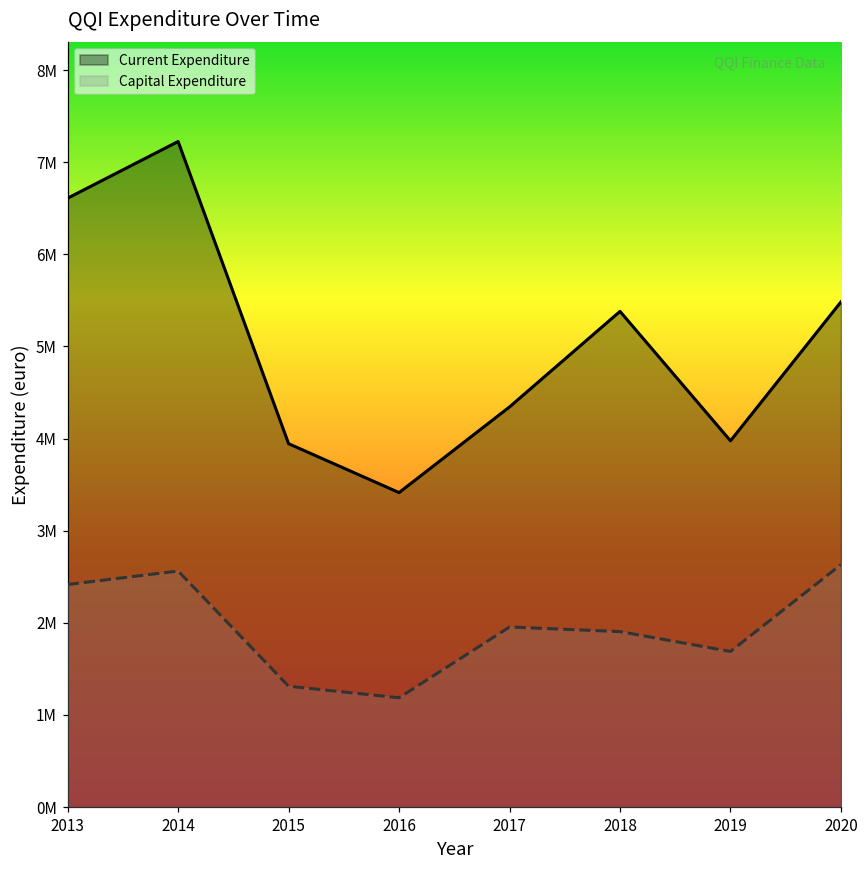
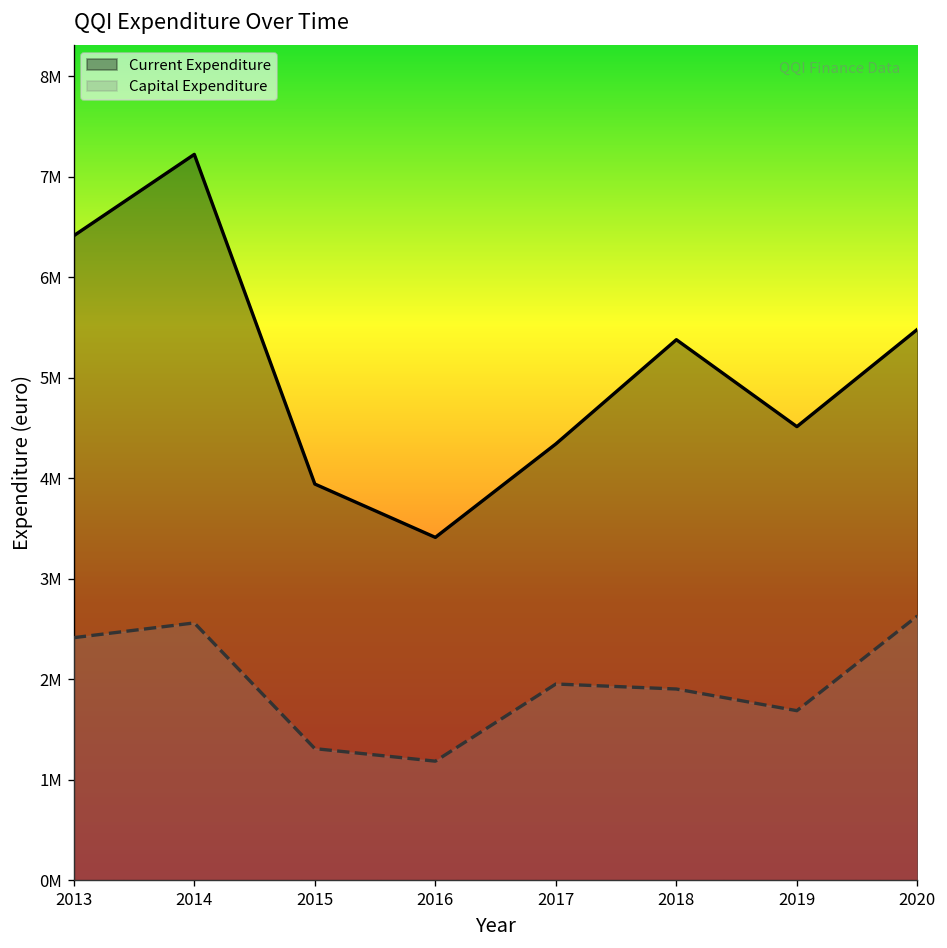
Current Expenditure, 2013: 6600000 -> 6400000
Current Expenditure, 2019: 4000000 -> 4500000
